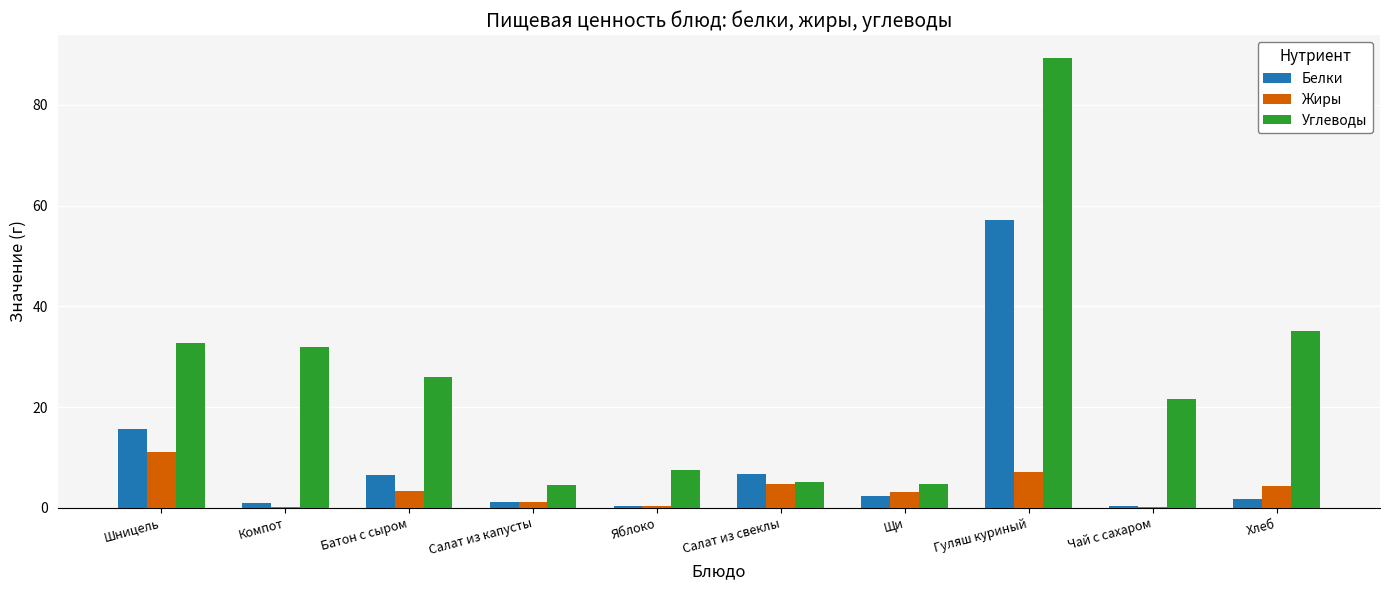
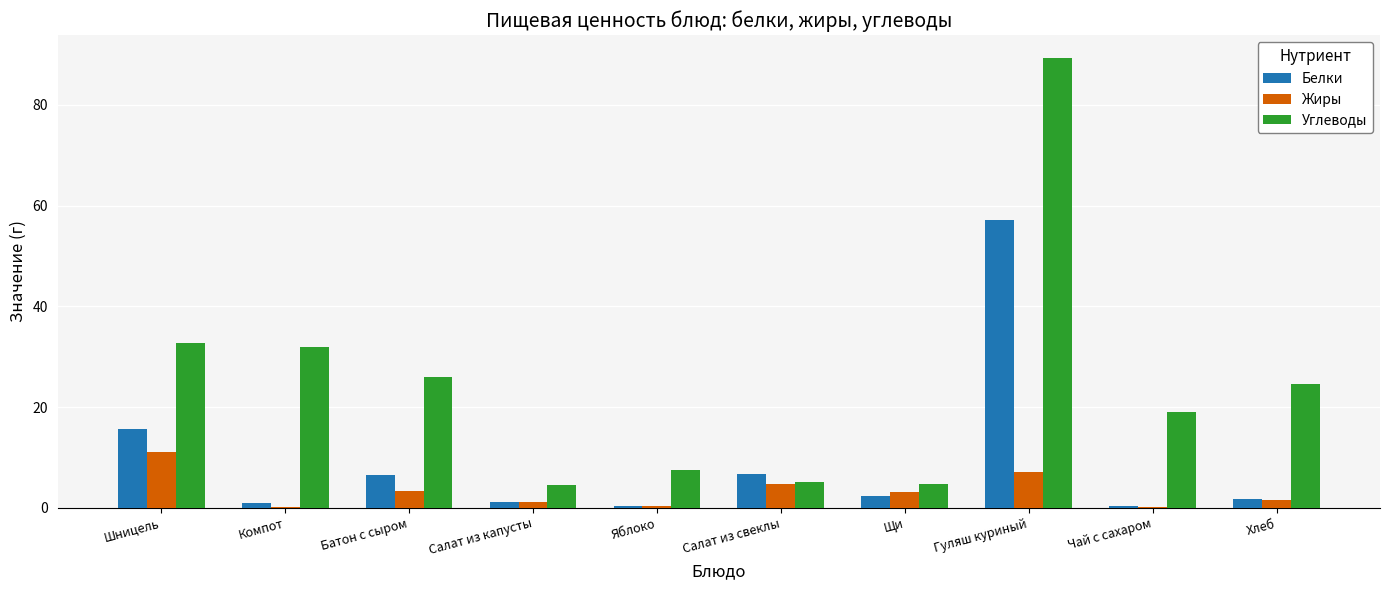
Углеводы, Чай с сахаром: 22 -> 19
Жиры, Хлеб: 4 -> 2
Углеводы, Хлеб: 35 -> 25
